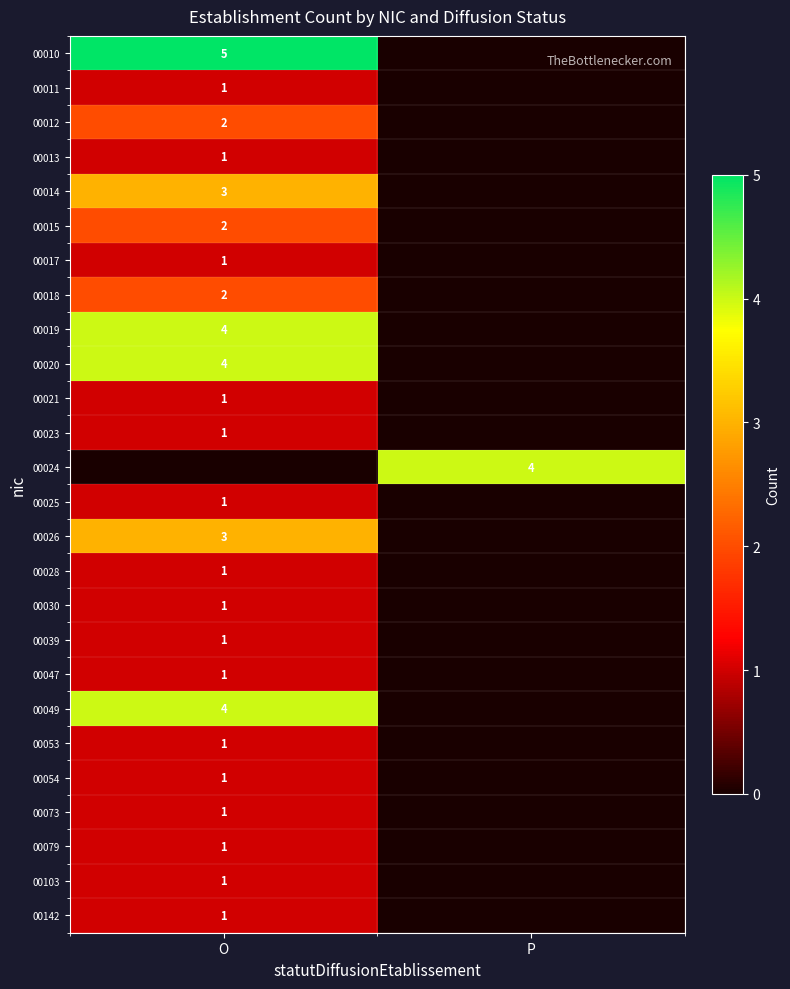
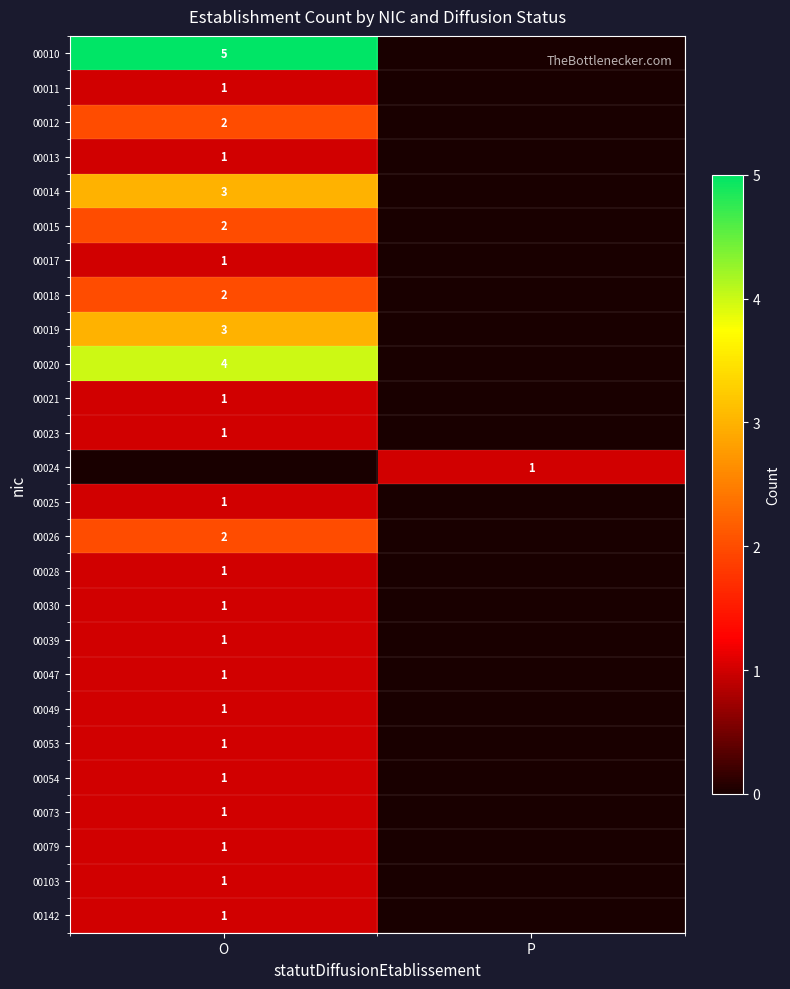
00019, O: 4 -> 3
00024, P: 4 -> 1
00026, O: 3 -> 2
00049, O: 4 -> 1
